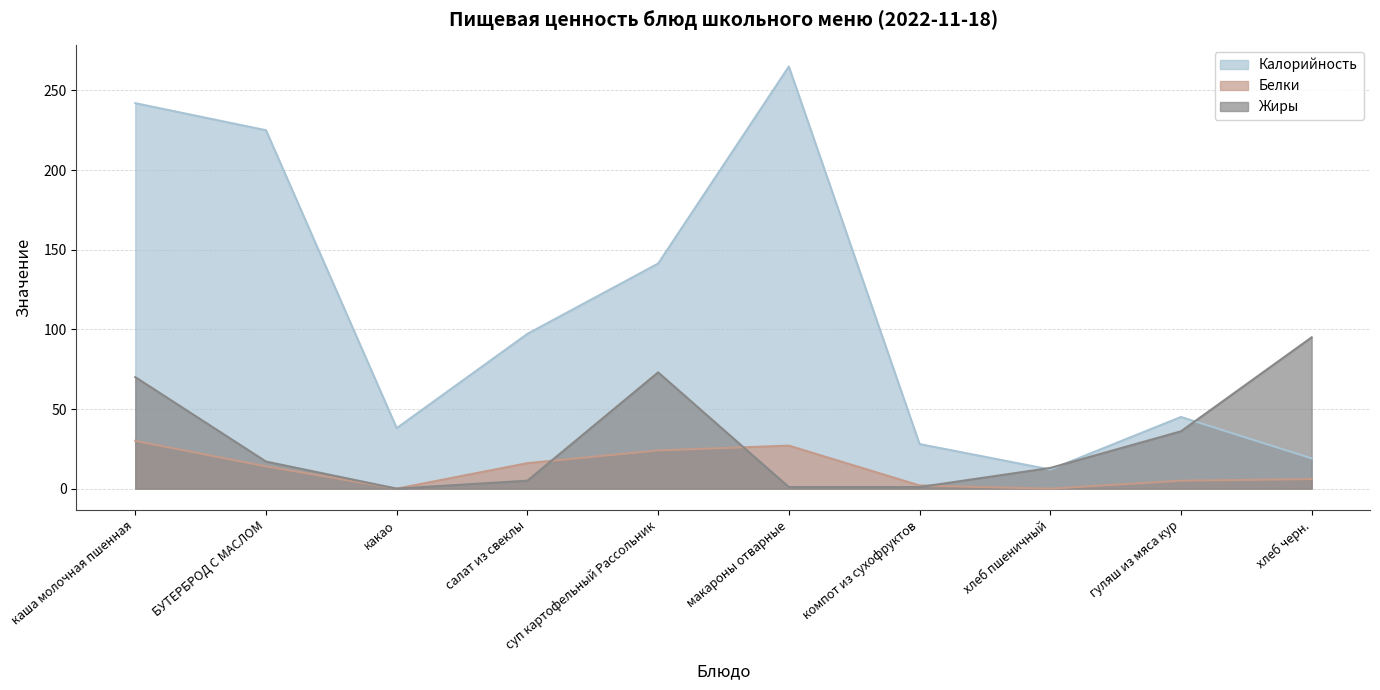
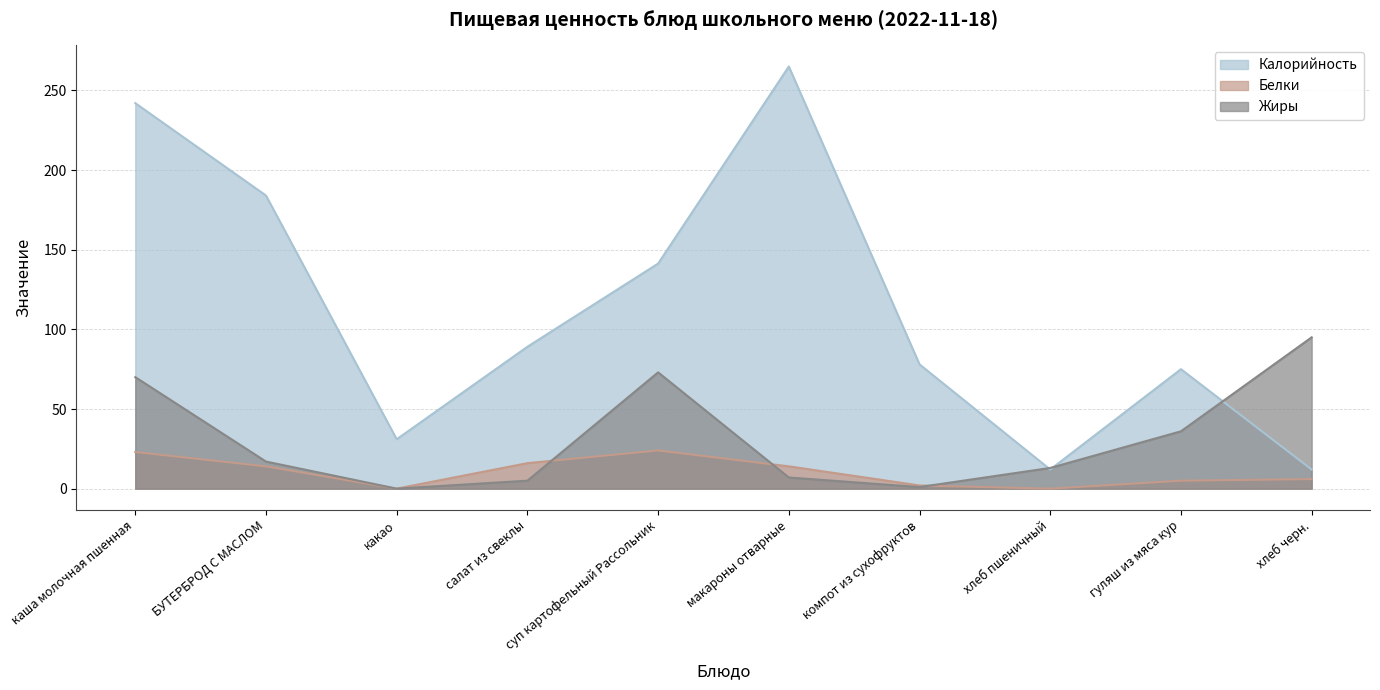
Белки, каша молочная пшенная: 30 -> 23
Калорийность, БУТЕРБРОД С МАСЛОМ: 225 -> 184
Калорийность, какао: 38 -> 31
Калорийность, салат из свеклы: 97 -> 89
Белки, макароны отварные: 27 -> 14
Жиры, макароны отварные: 1 -> 7
Калорийность, компот из сухофруктов: 28 -> 78
Калорийность, гуляш из мяса кур: 45 -> 75
Калорийность, хлеб черн.: 19 -> 12
